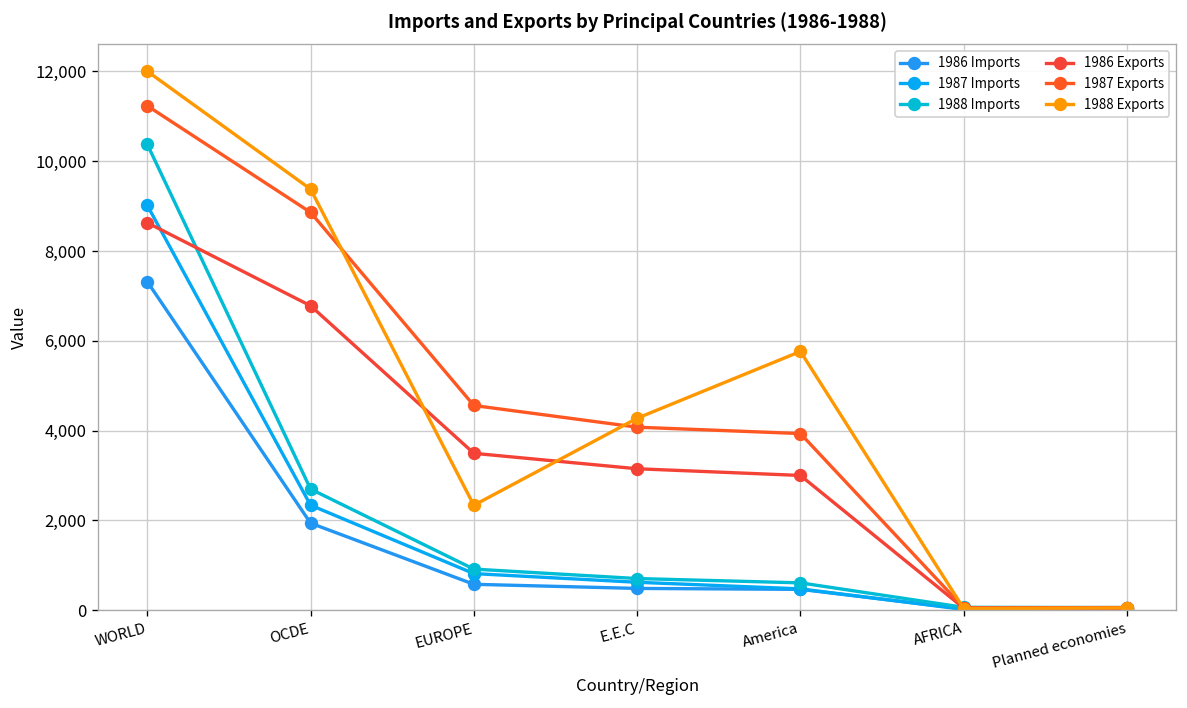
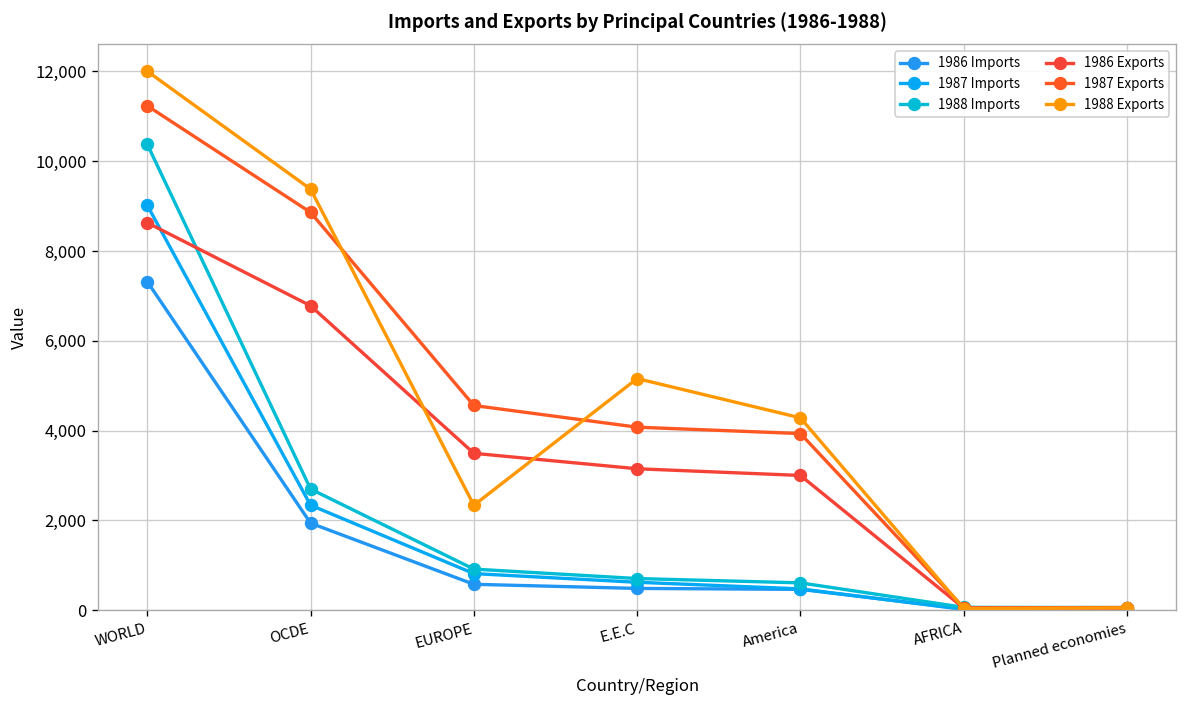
1988 Exports, E.E.C: 4,300 -> 5,200
1988 Exports, America: 5,800 -> 4,300
